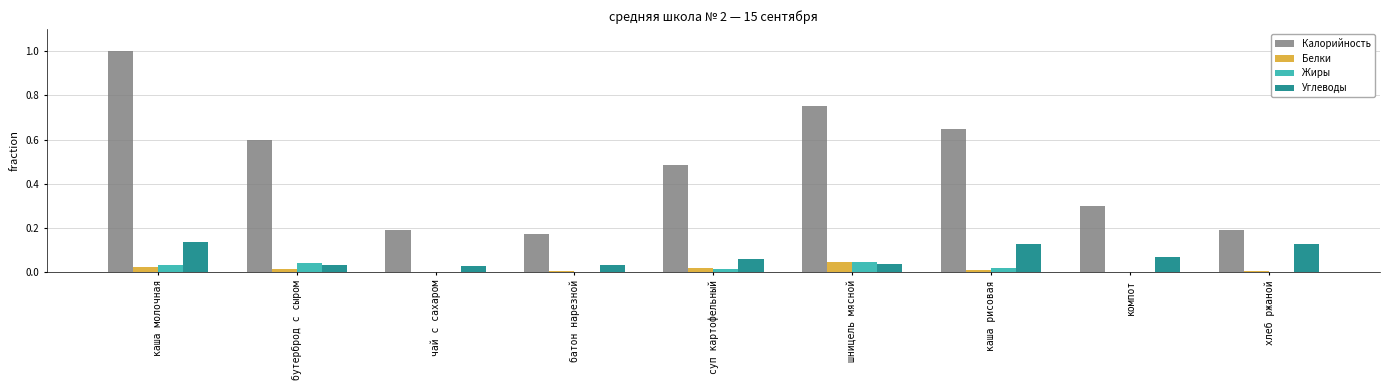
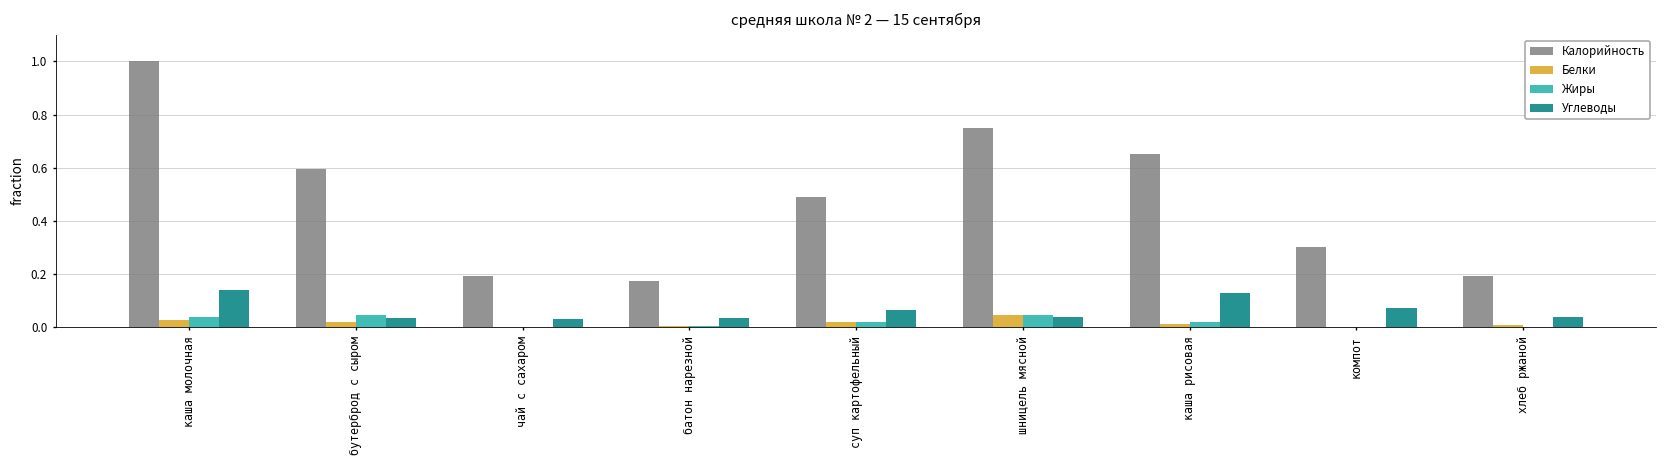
Углеводы, хлеб ржаной: 0.13 -> 0.04
